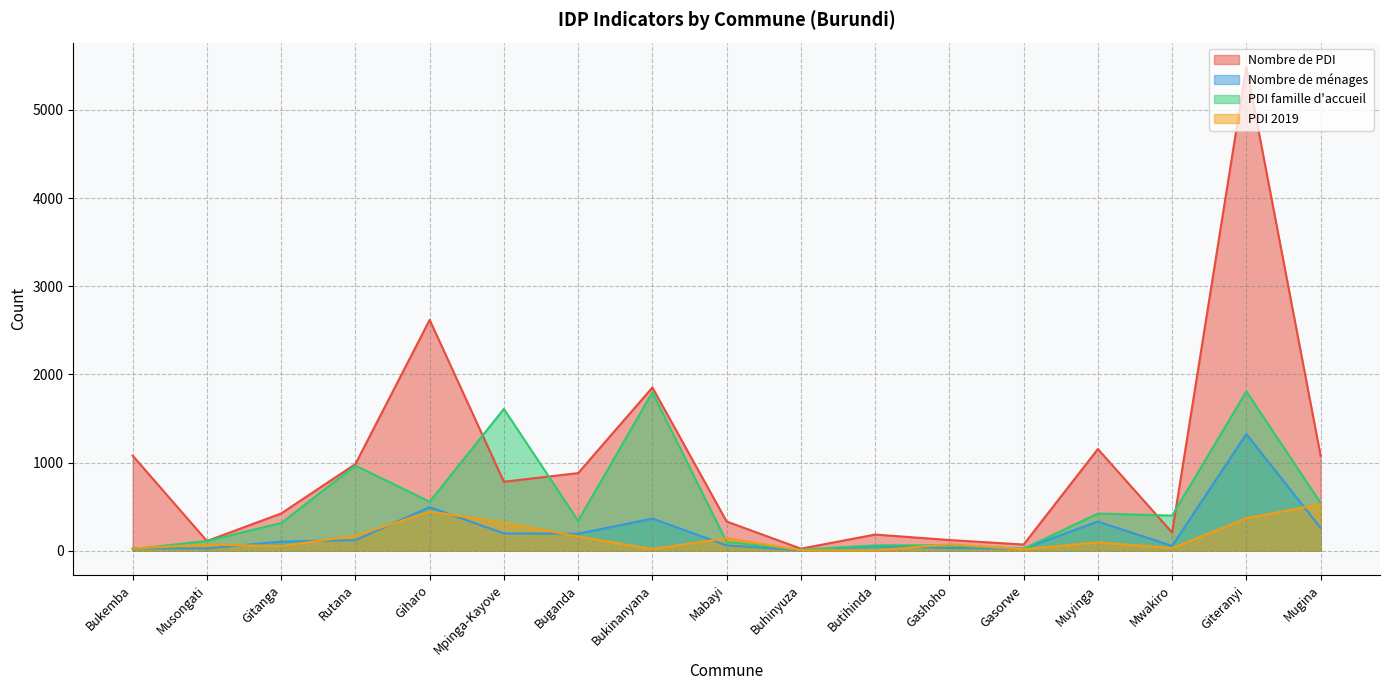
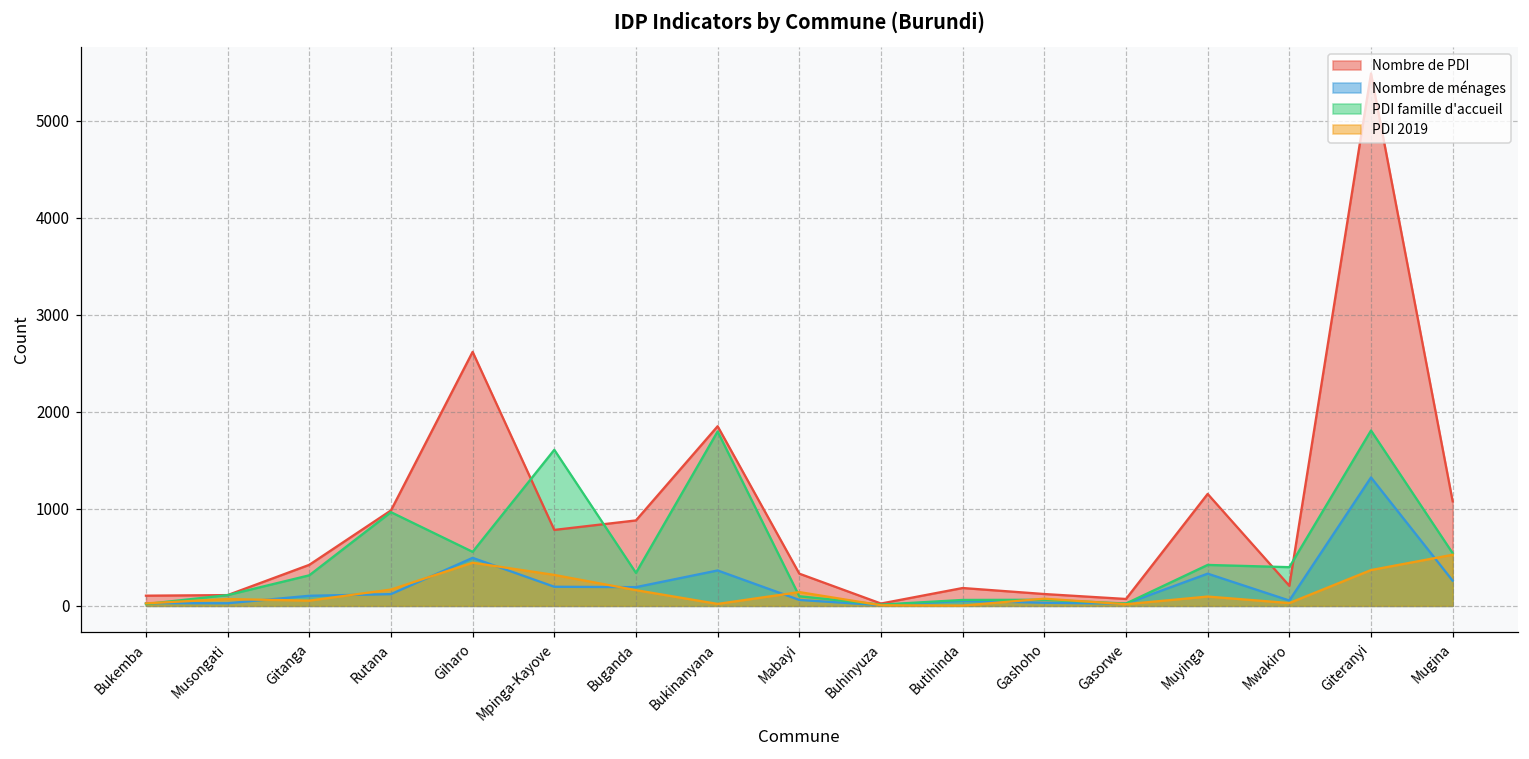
Nombre de PDI, Bukemba: 1100 -> 100
